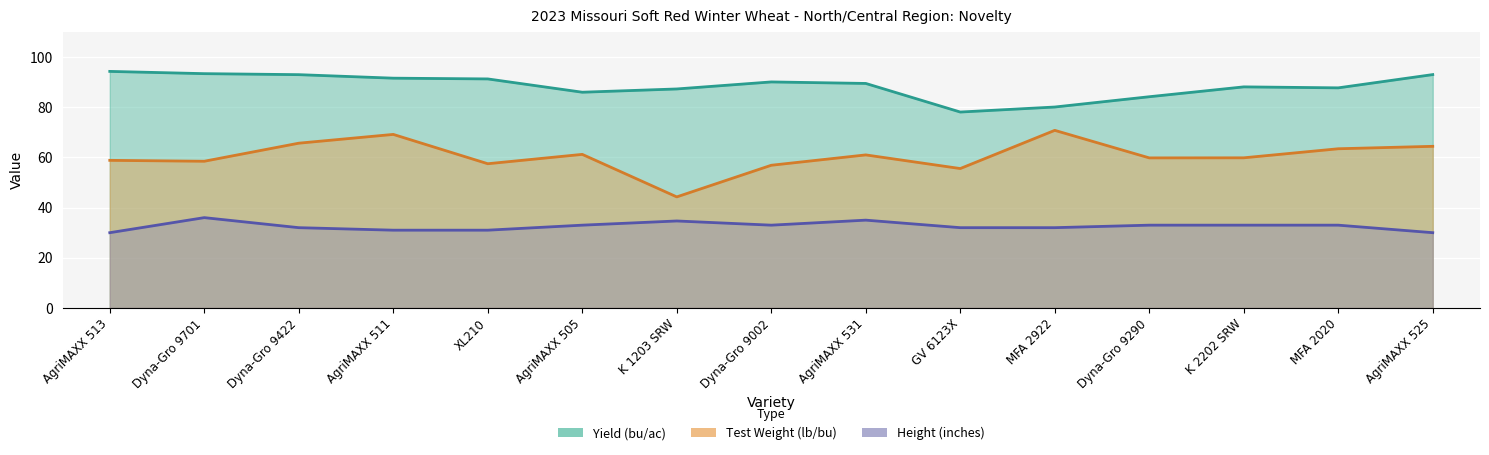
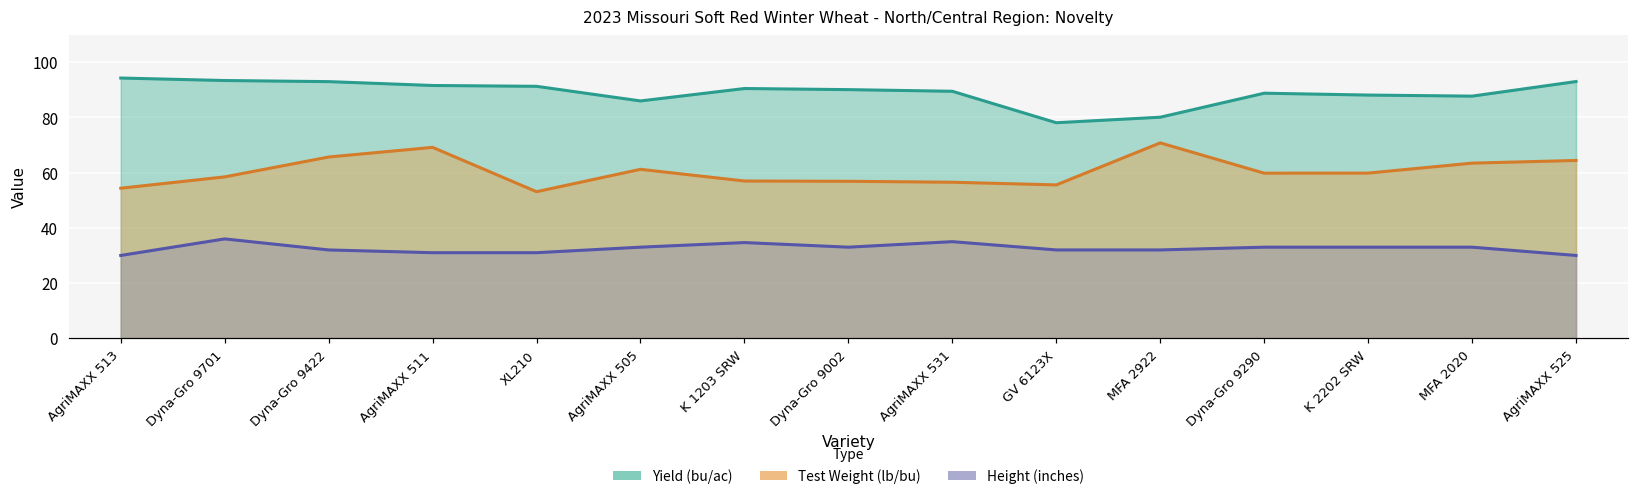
Test Weight (lb/bu), AgriMAXX 513: 59 -> 54
Test Weight (lb/bu), XL210: 57 -> 53
Yield (bu/ac), K 1203 SRW: 87 -> 91
Test Weight (lb/bu), K 1203 SRW: 44 -> 57
Test Weight (lb/bu), AgriMAXX 531: 61 -> 57
Yield (bu/ac), Dyna-Gro 9290: 84 -> 89
